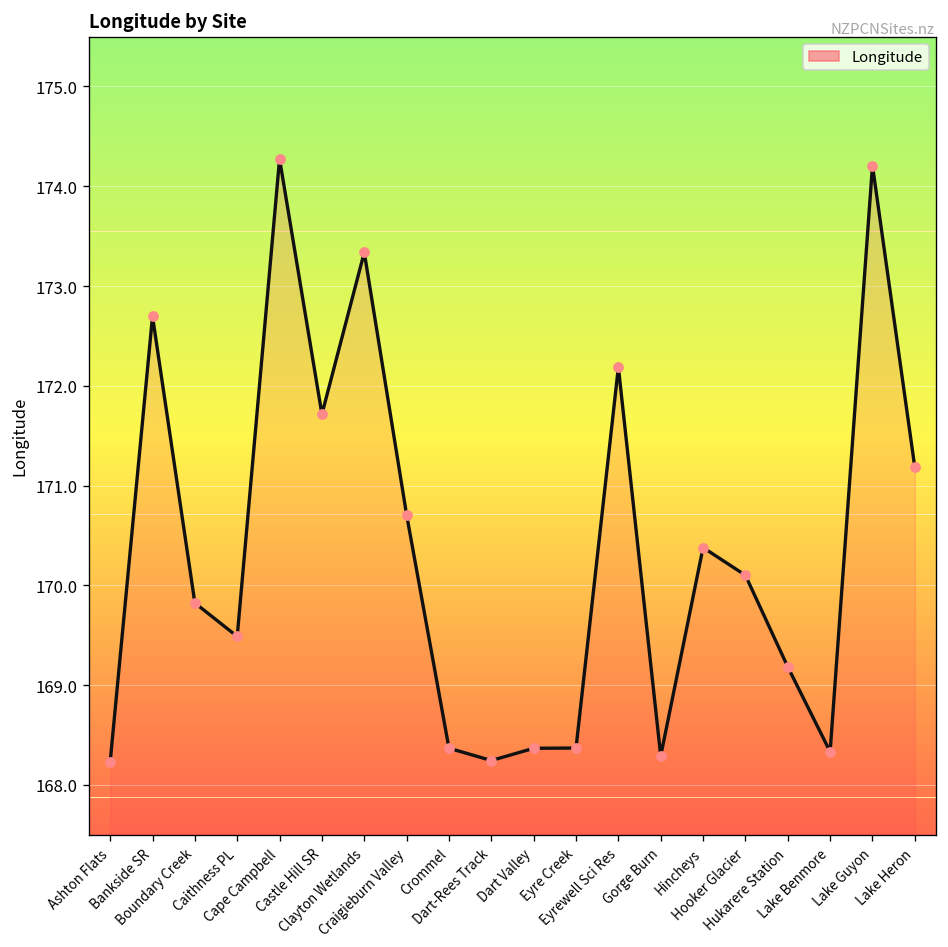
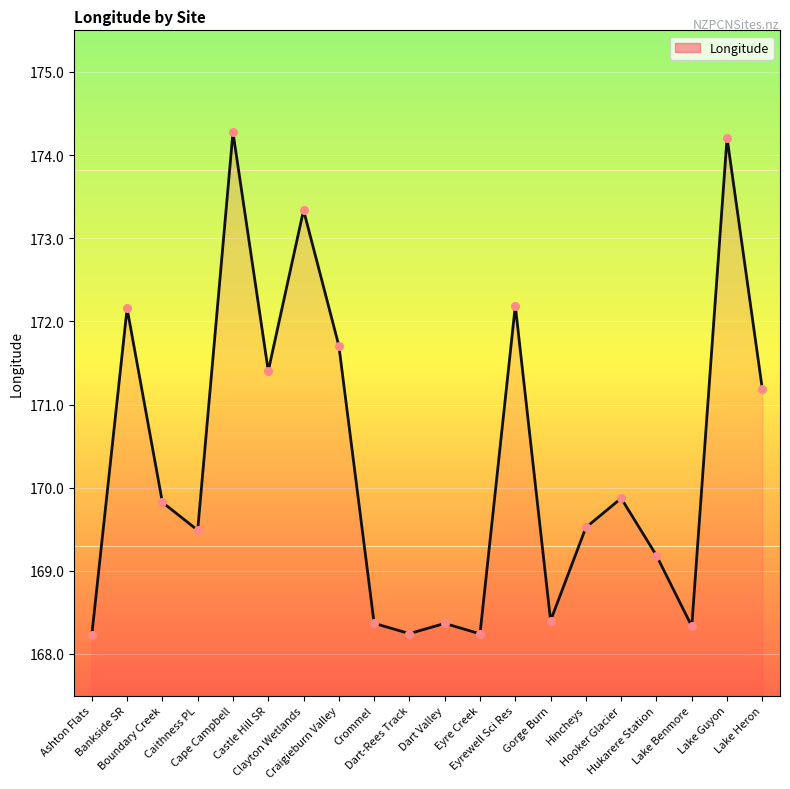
Bankside SR: 172.7 -> 172.2
Castle Hill SR: 171.7 -> 171.4
Craigieburn Valley: 170.7 -> 171.7
Eyre Creek: 168.4 -> 168.2
Gorge Burn: 168.3 -> 168.4
Hincheys: 170.4 -> 169.5
Hooker Glacier: 170.1 -> 169.9
